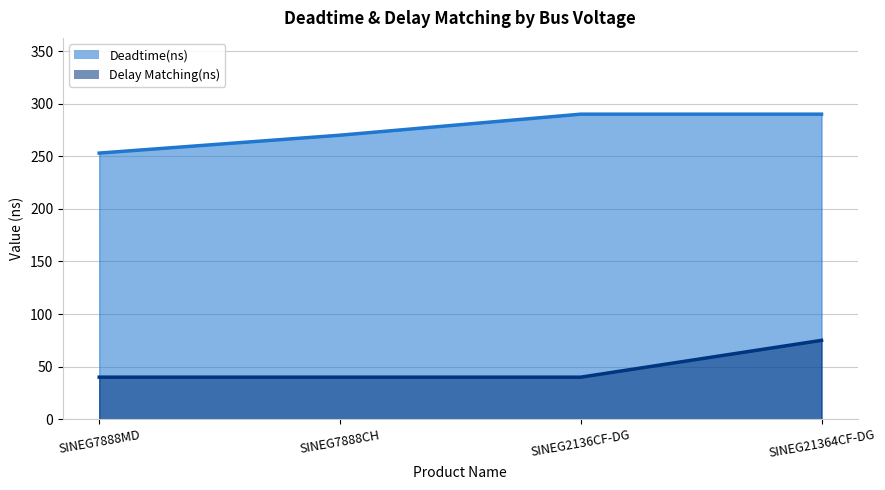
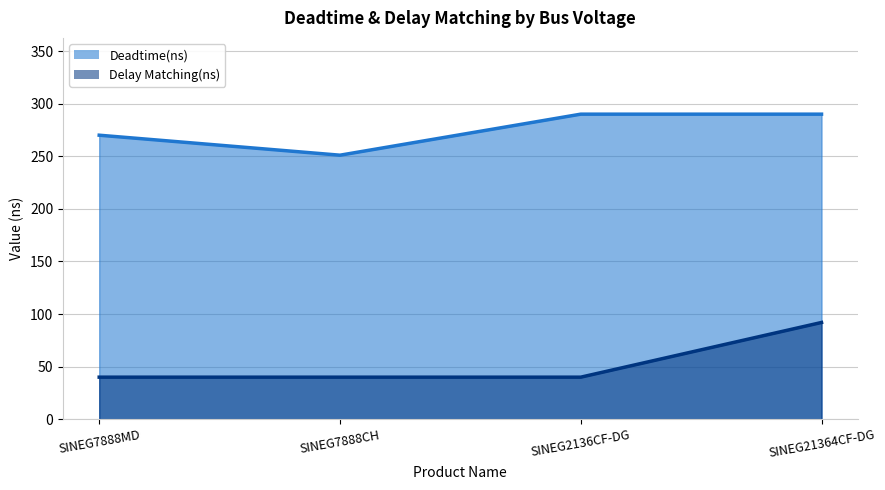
Deadtime(ns), SINEG7888MD: 253 -> 270
Deadtime(ns), SINEG7888CH: 270 -> 251
Delay Matching(ns), SINEG21364CF-DG: 75 -> 92
